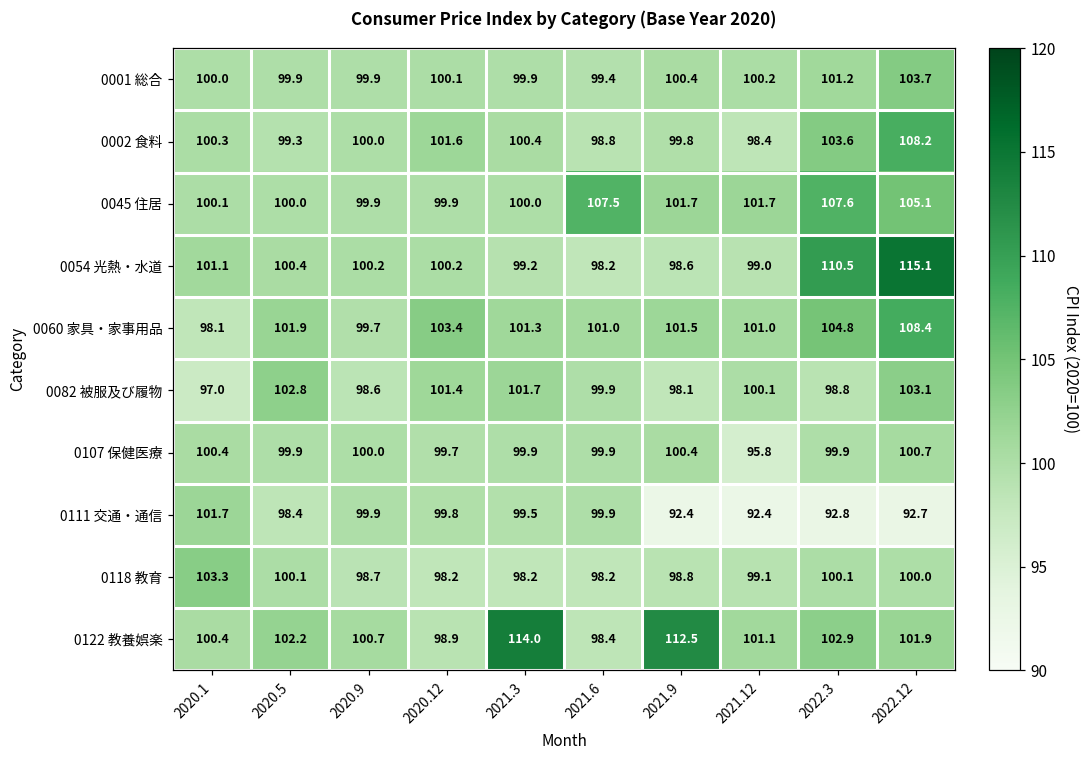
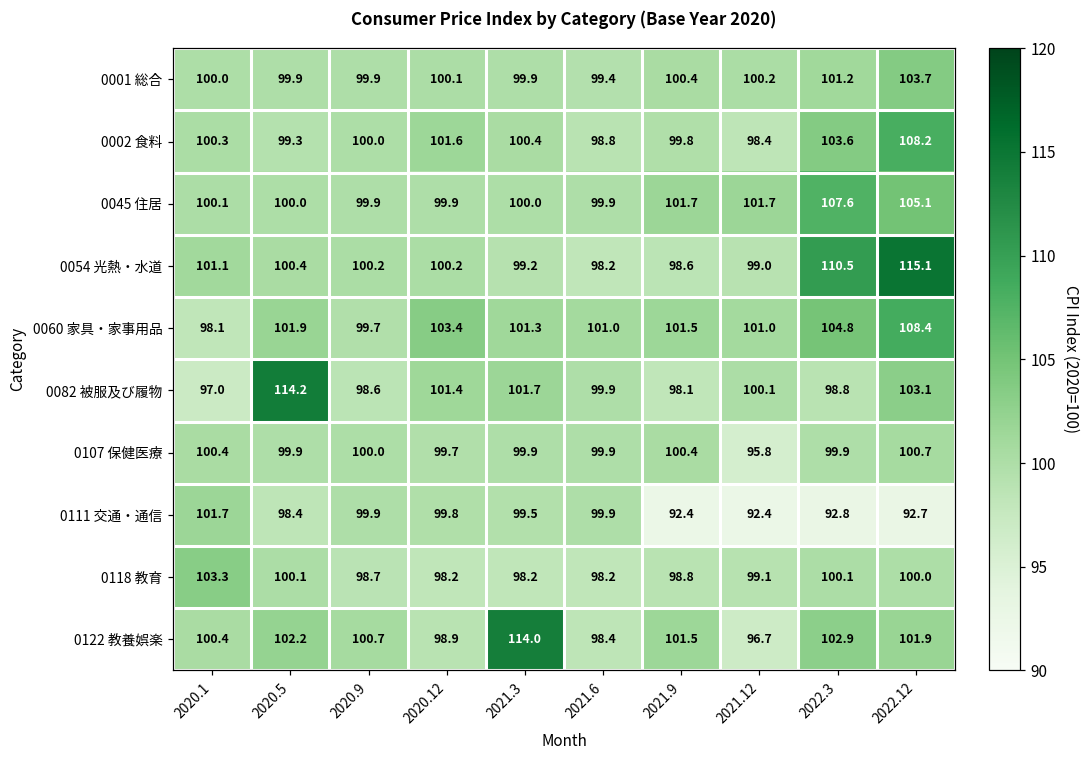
0045 住居, 2021.6: 107.5 -> 99.9
0082 被服及び履物, 2020.5: 102.8 -> 114.2
0122 教養娯楽, 2021.9: 112.5 -> 101.5
0122 教養娯楽, 2021.12: 101.1 -> 96.7
